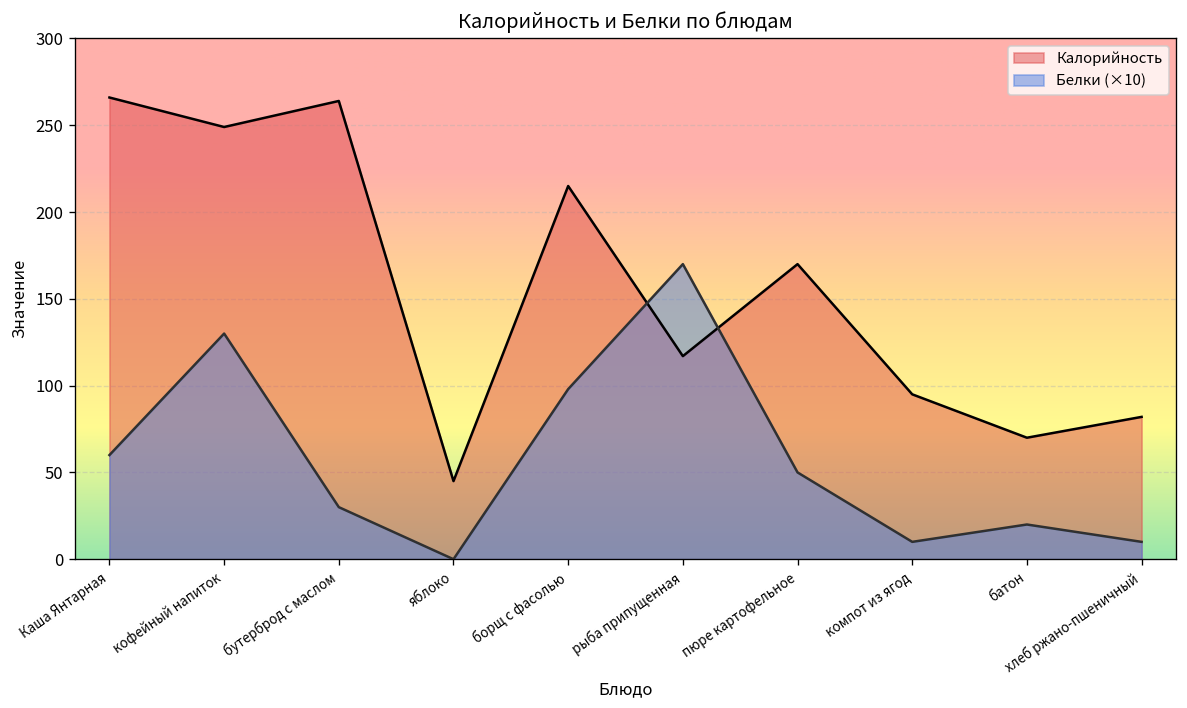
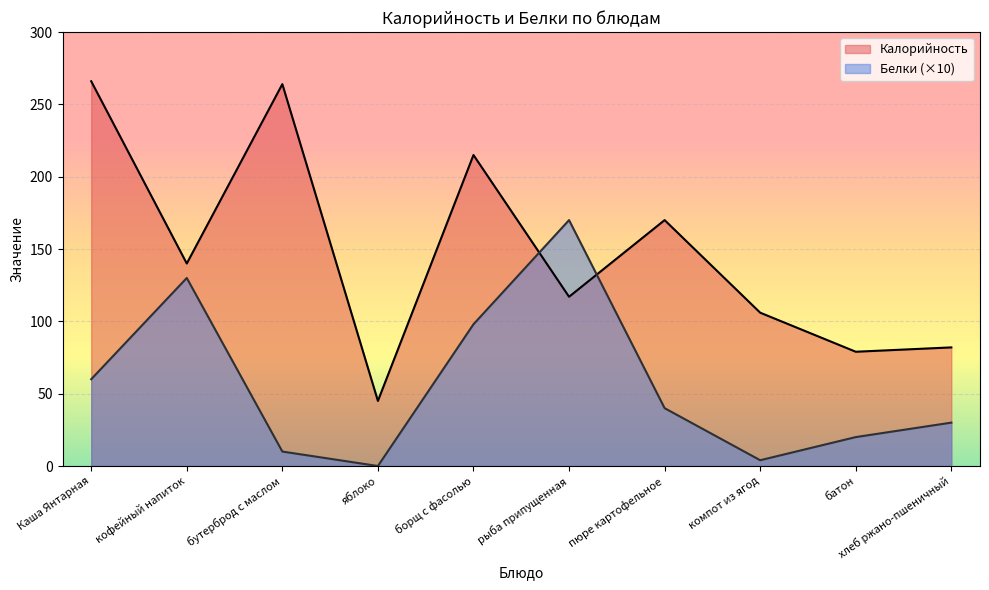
Калорийность, кофейный напиток: 249 -> 140
Белки (×10), бутерброд с маслом: 30 -> 10
Белки (×10), пюре картофельное: 50 -> 40
Калорийность, компот из ягод: 95 -> 106
Белки (×10), компот из ягод: 10 -> 4
Калорийность, батон: 70 -> 79
Белки (×10), хлеб ржано-пшеничный: 10 -> 30
